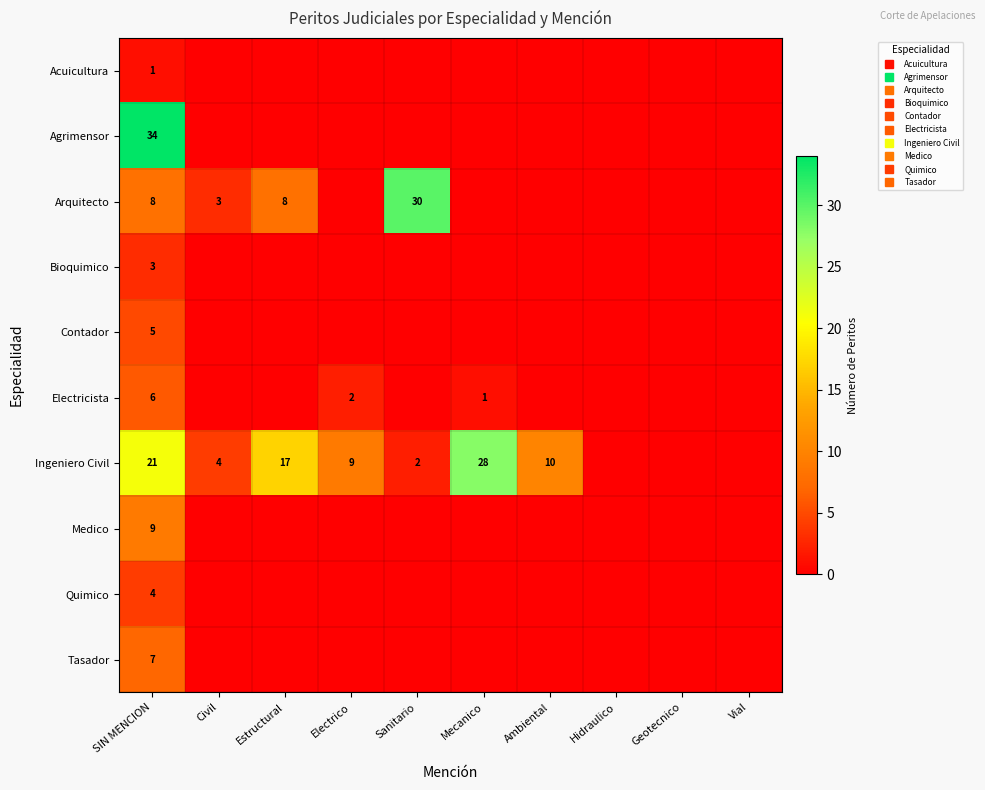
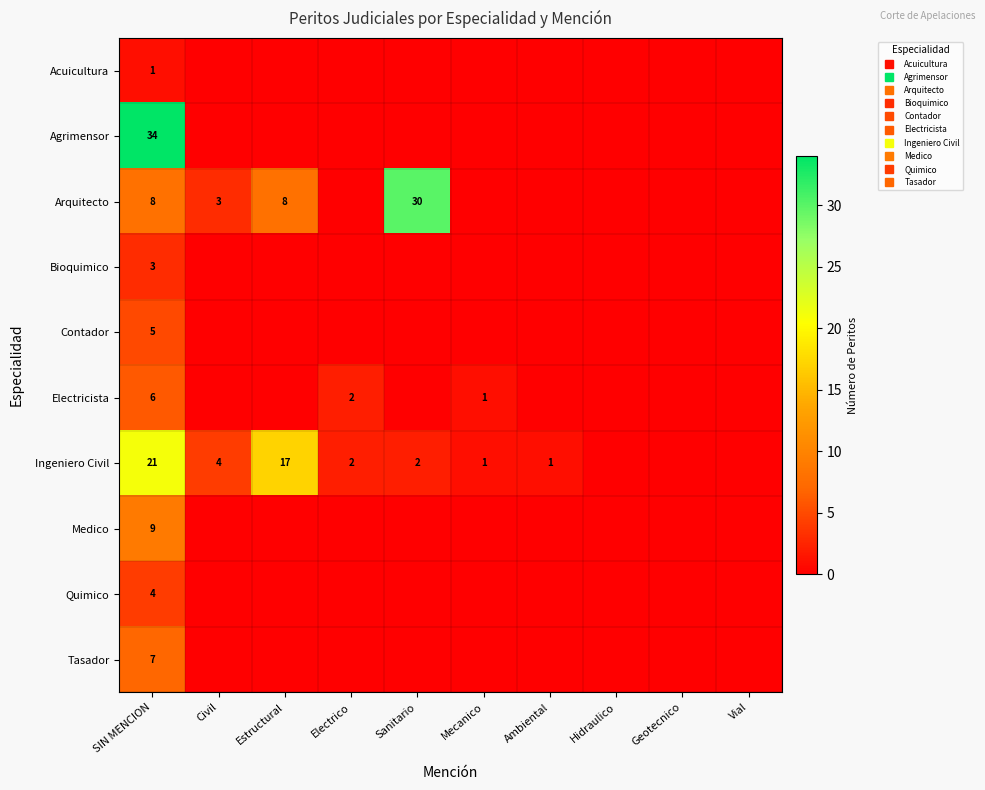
Ingeniero Civil, Electrico: 9 -> 2
Ingeniero Civil, Mecanico: 28 -> 1
Ingeniero Civil, Ambiental: 10 -> 1
